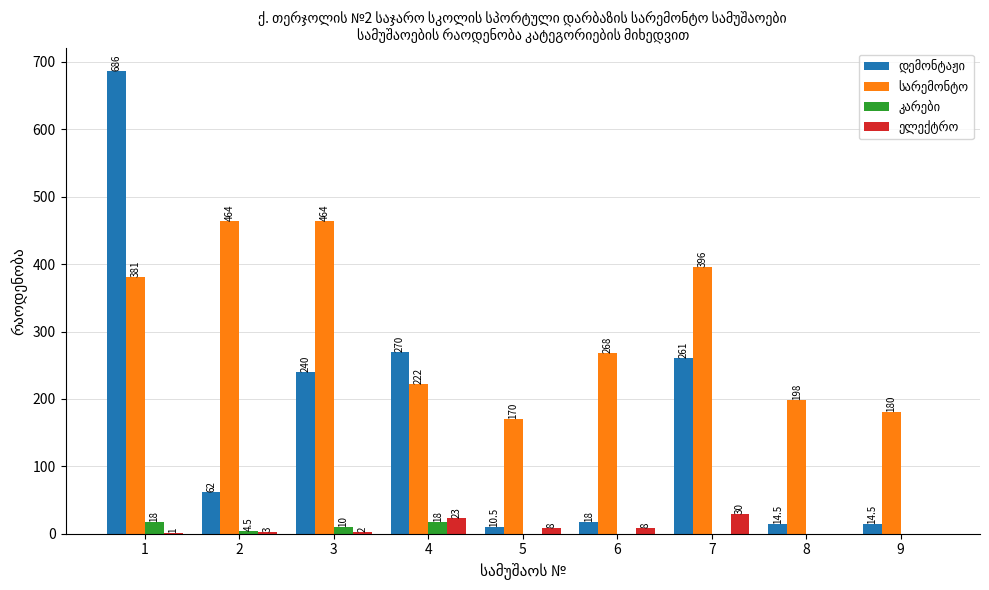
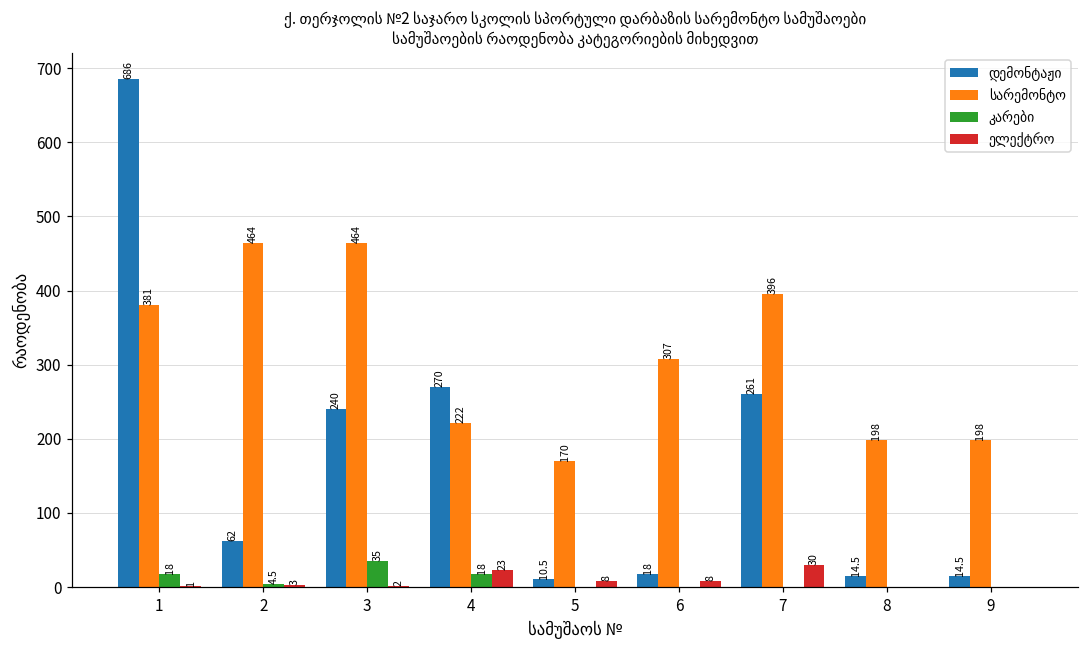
კარები, 3: 10 -> 35
სარემონტო, 6: 268 -> 307
სარემონტო, 9: 180 -> 198
